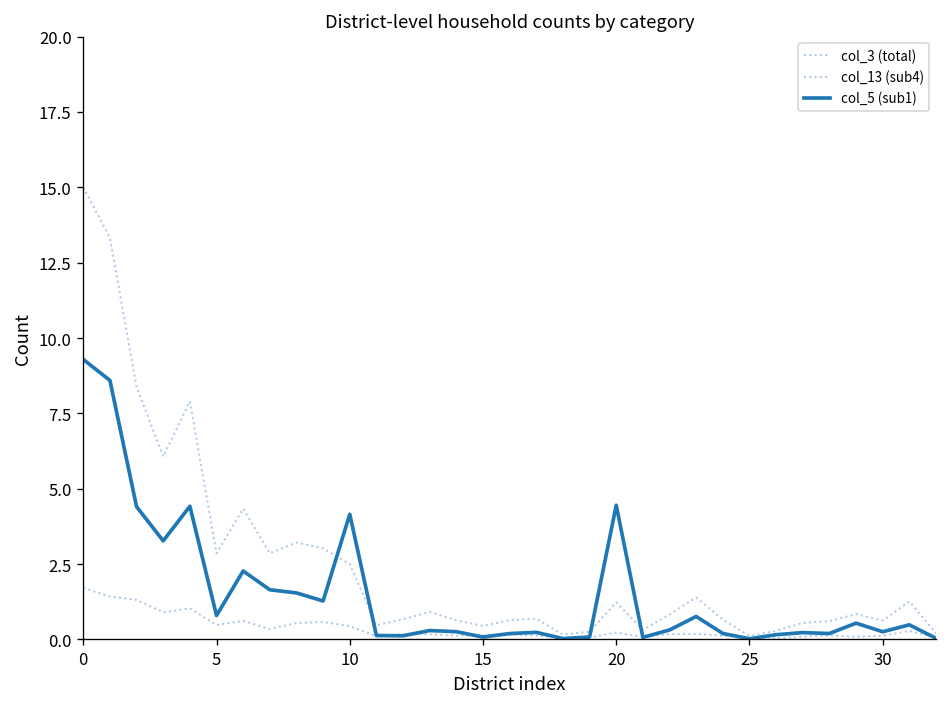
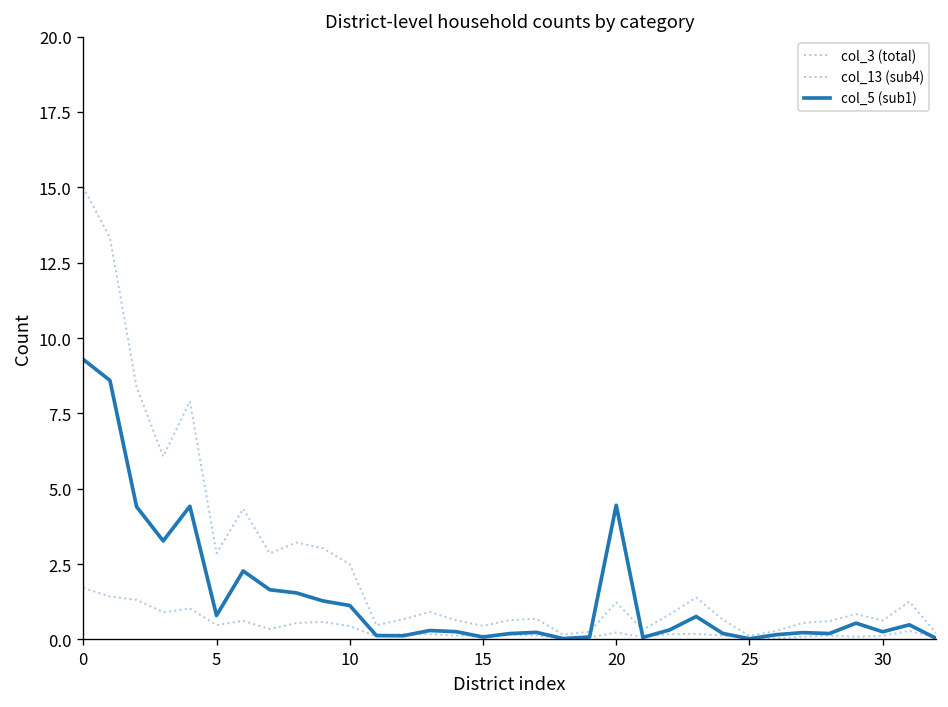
col_5 (sub1), 10: 4.2 -> 1.1
